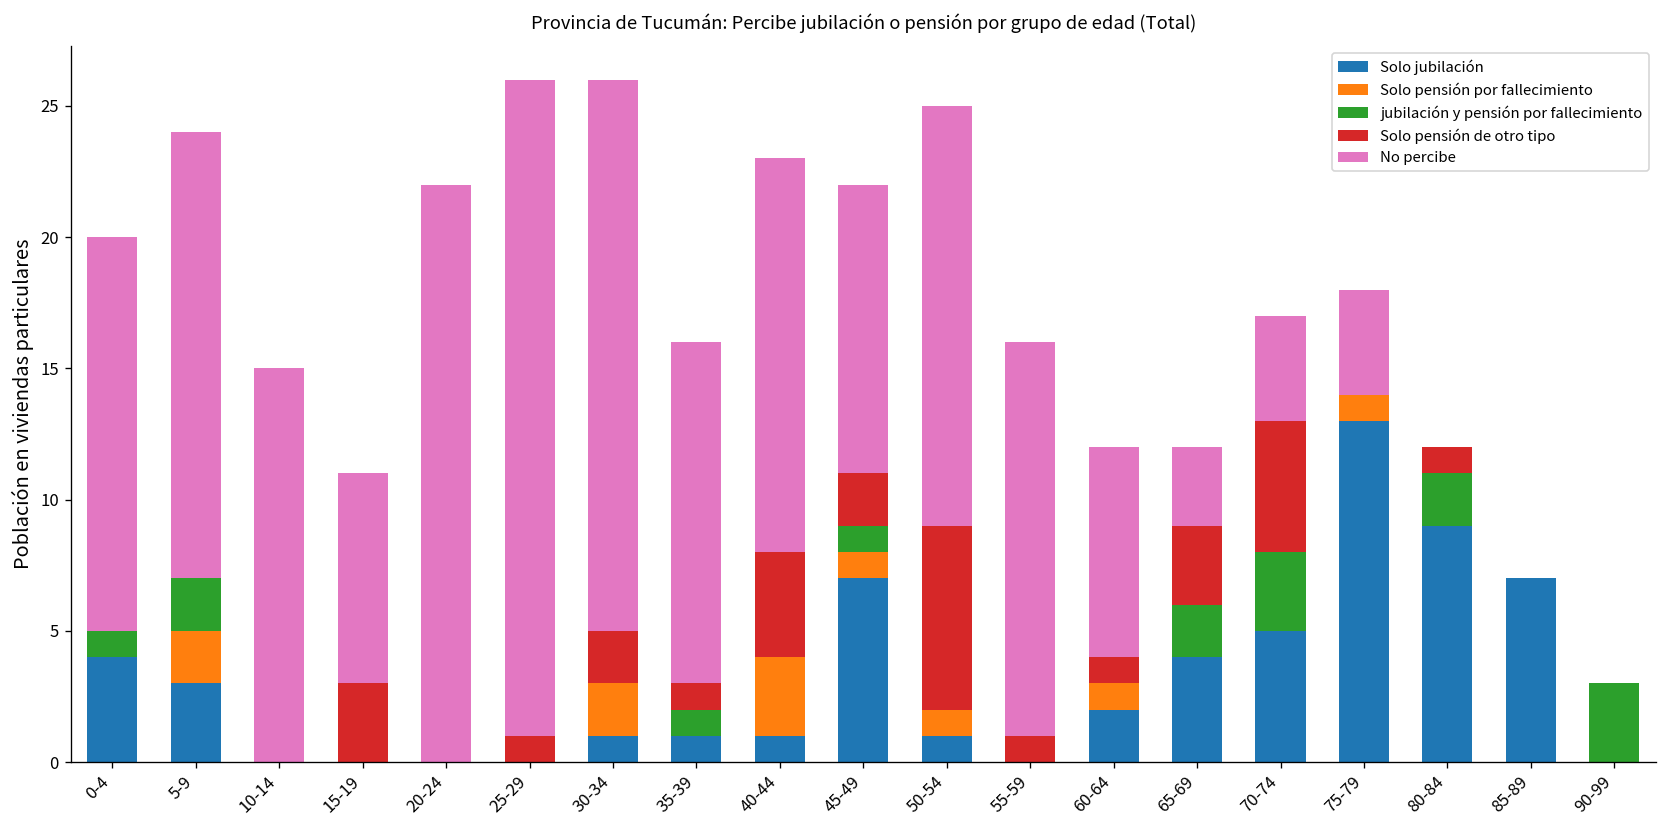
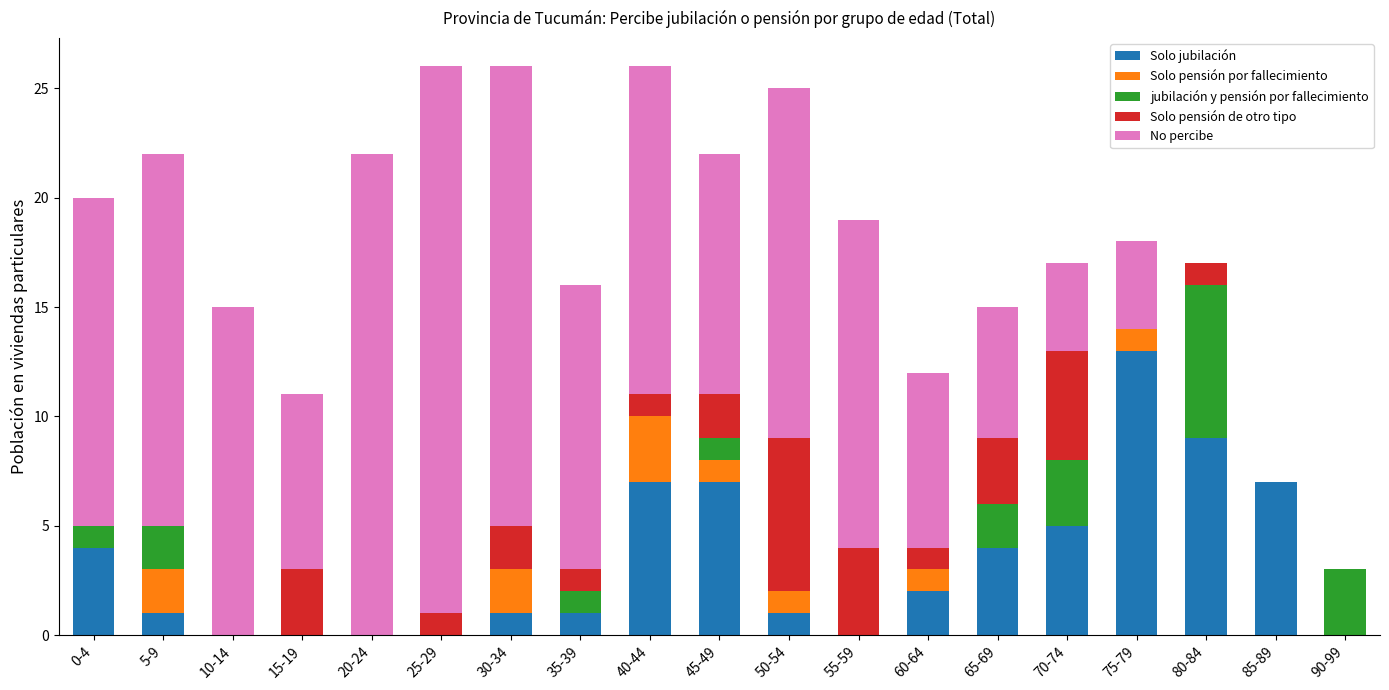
Solo jubilación, 5-9: 3 -> 1
Solo jubilación, 40-44: 1 -> 7
Solo pensión de otro tipo, 40-44: 4 -> 1
Solo pensión de otro tipo, 55-59: 1 -> 4
No percibe, 65-69: 3 -> 6
jubilación y pensión por fallecimiento, 80-84: 2 -> 7
